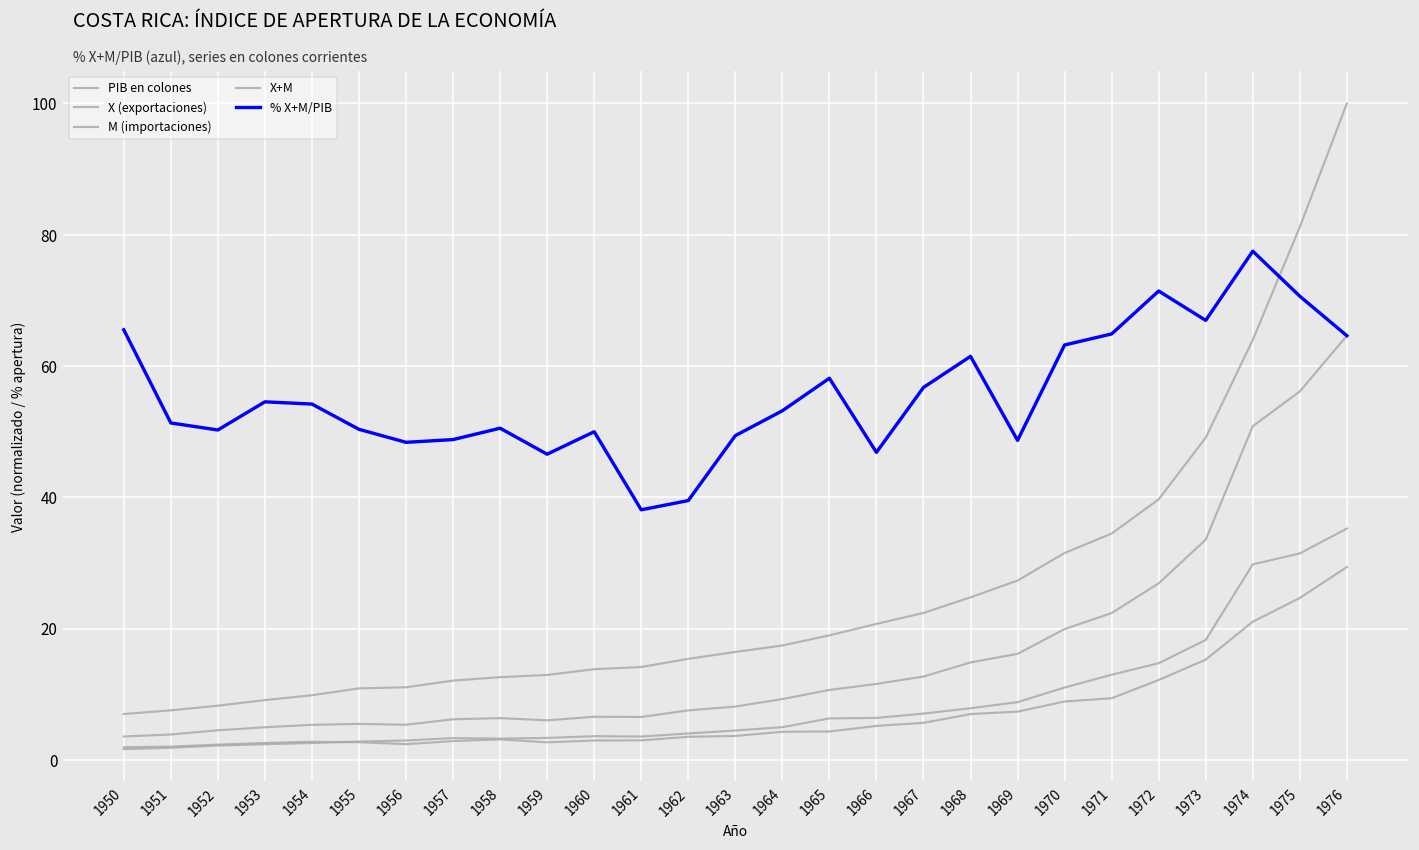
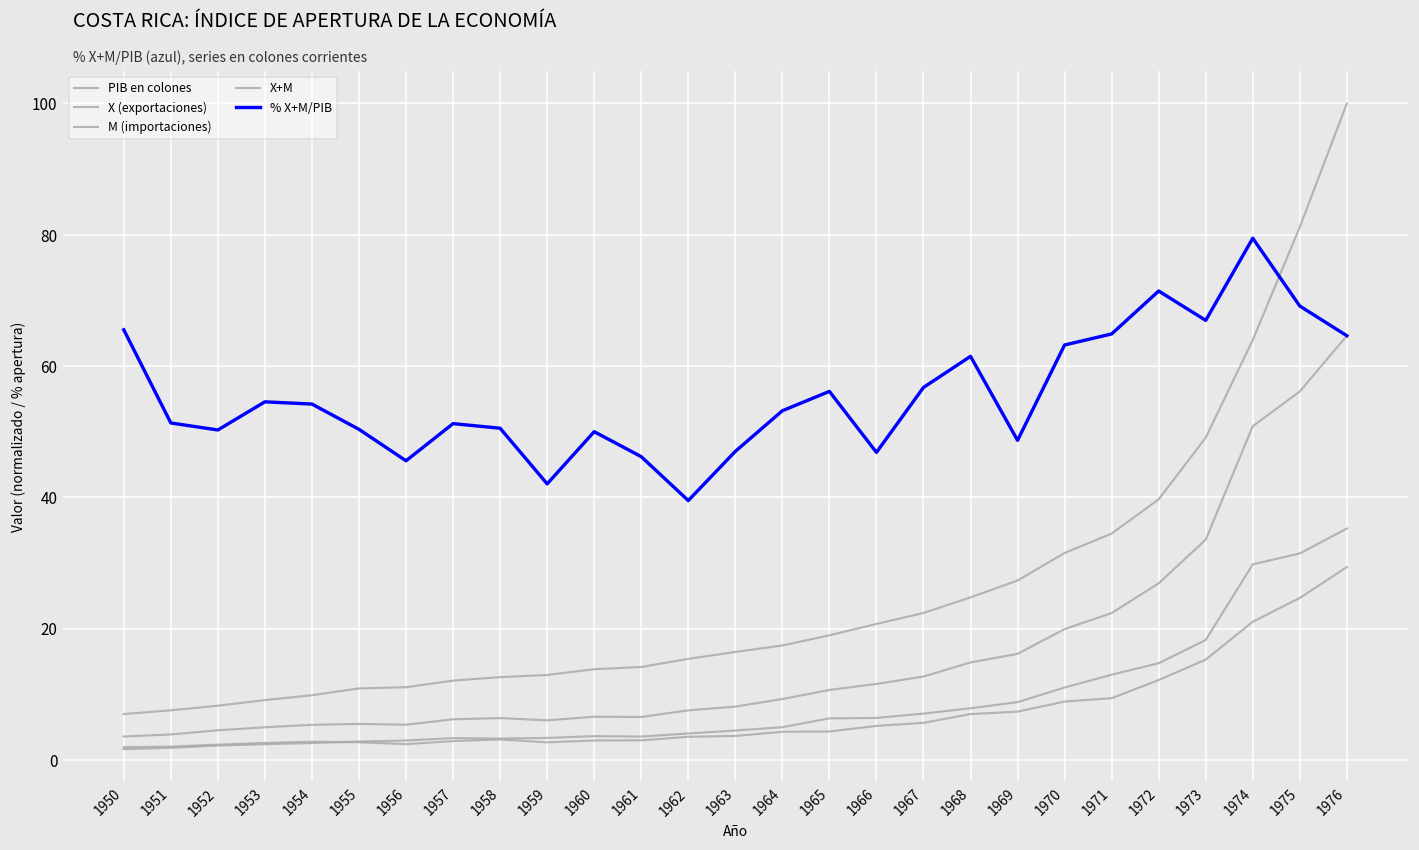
% X+M/PIB, 1956: 48 -> 46
% X+M/PIB, 1957: 49 -> 51
% X+M/PIB, 1959: 47 -> 42
% X+M/PIB, 1961: 38 -> 46
% X+M/PIB, 1963: 49 -> 47
% X+M/PIB, 1965: 58 -> 56
% X+M/PIB, 1974: 78 -> 79
% X+M/PIB, 1975: 71 -> 69
